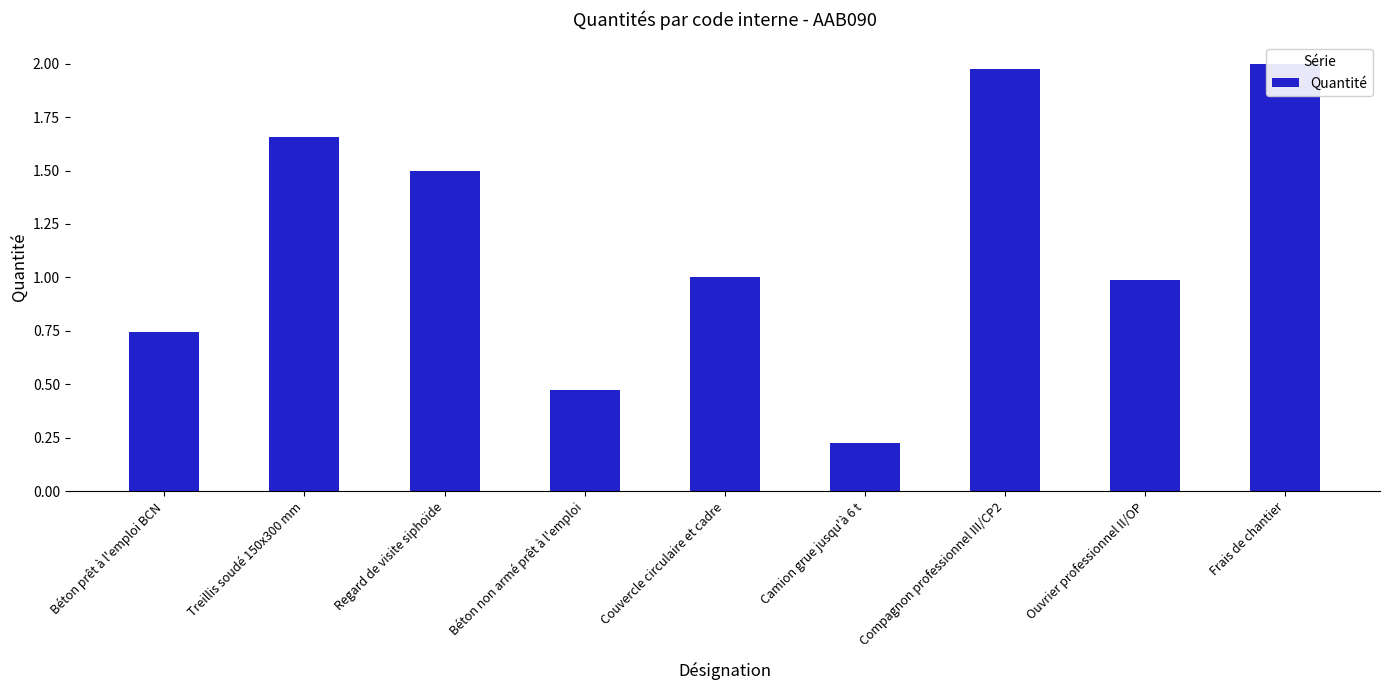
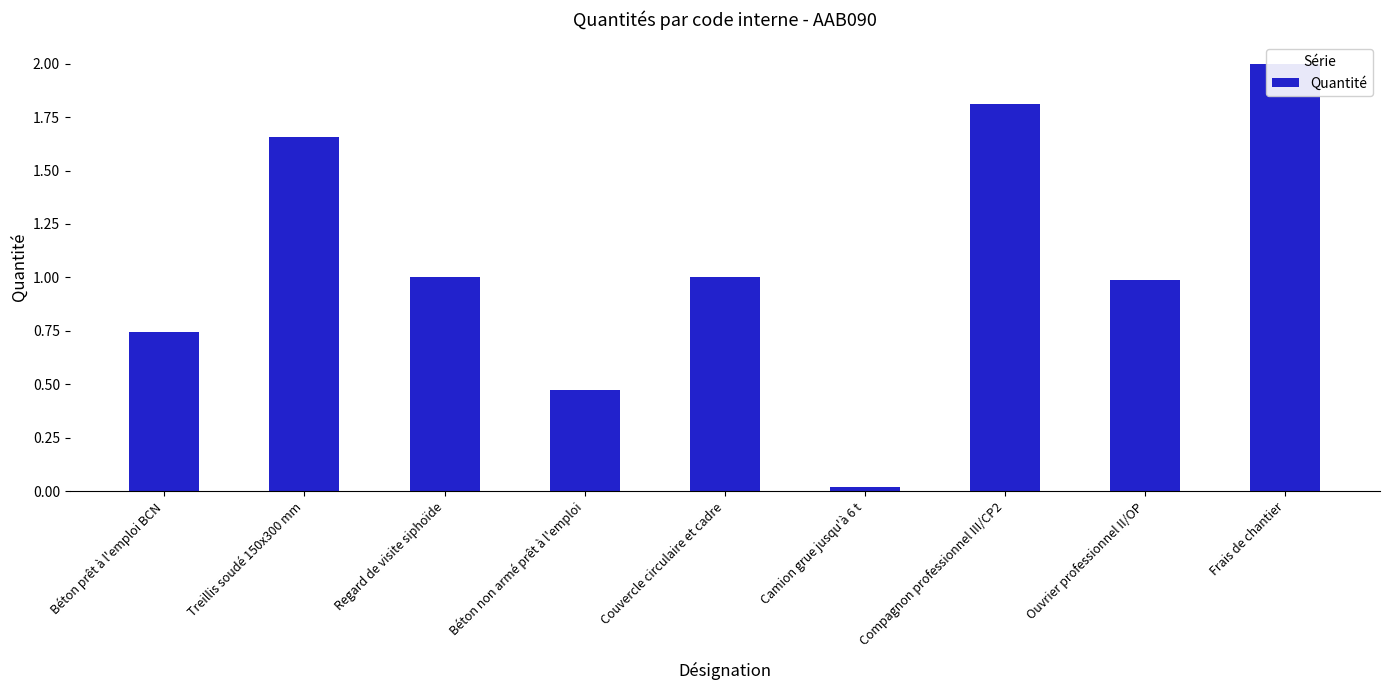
Regard de visite siphoïde: 1.5 -> 1.0
Camion grue jusqu'à 6 t: 0.22 -> 0.02
Compagnon professionnel III/CP2: 1.97 -> 1.81
